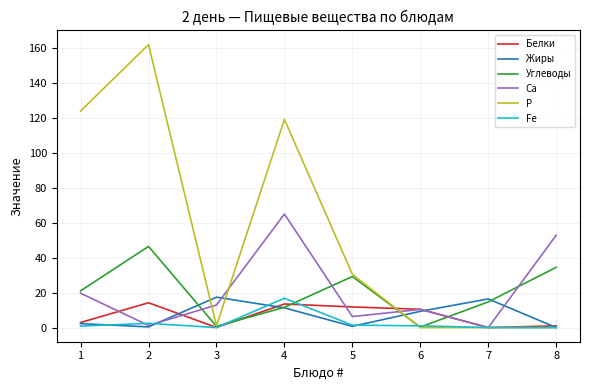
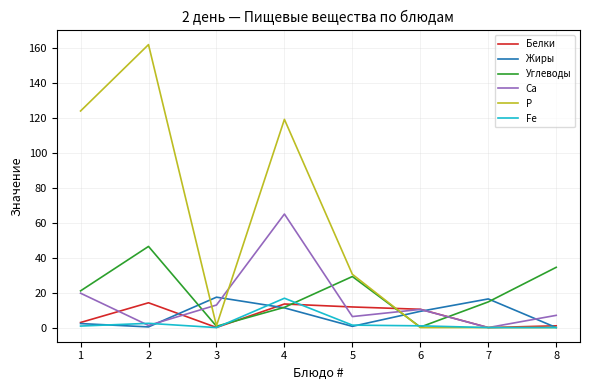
Са, 8: 53 -> 7
